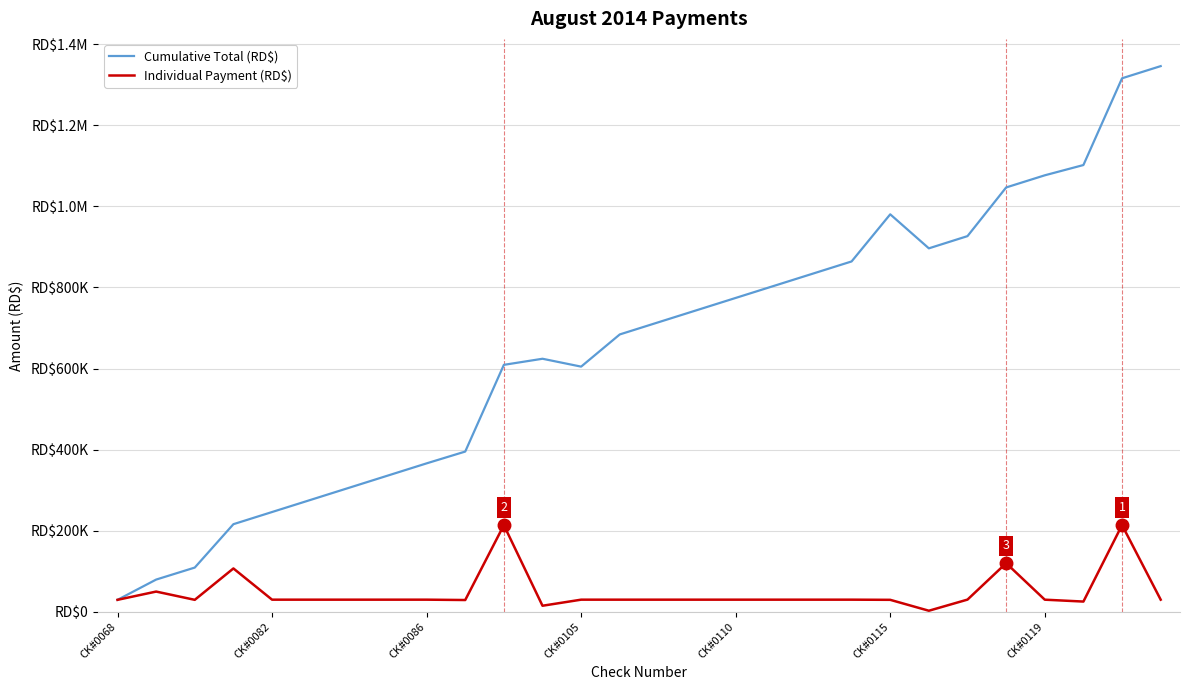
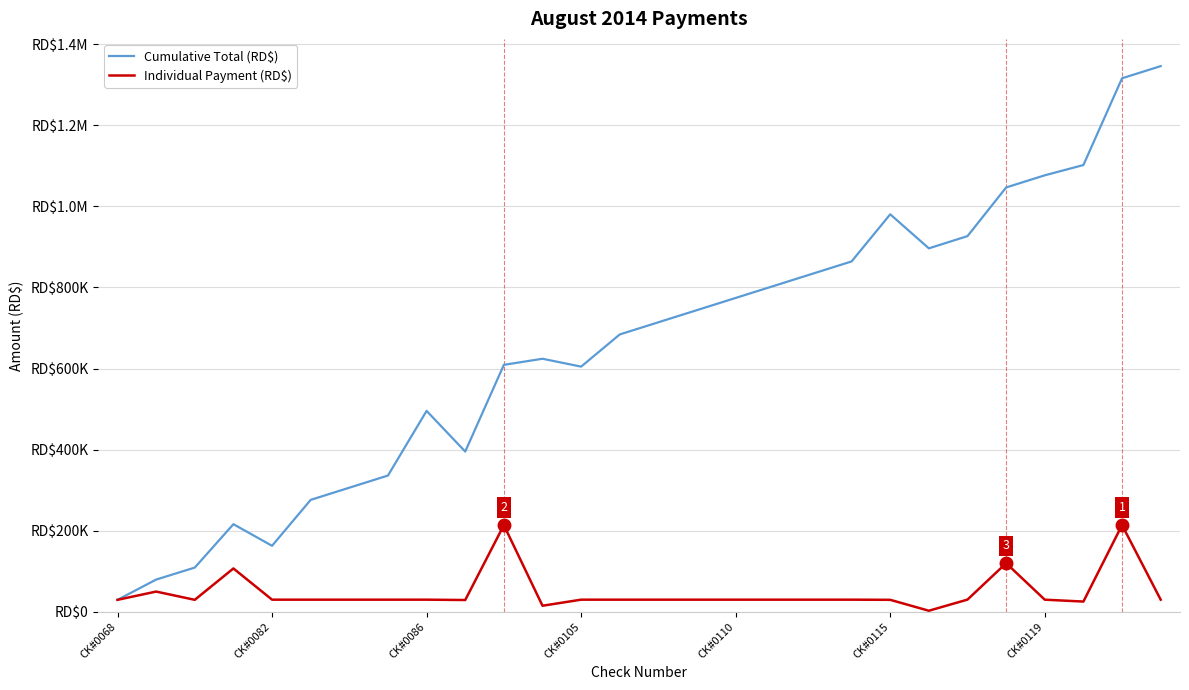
Cumulative Total (RD$), CK#0082: RD$250000 -> RD$160000
Cumulative Total (RD$), CK#0086: RD$370000 -> RD$500000
